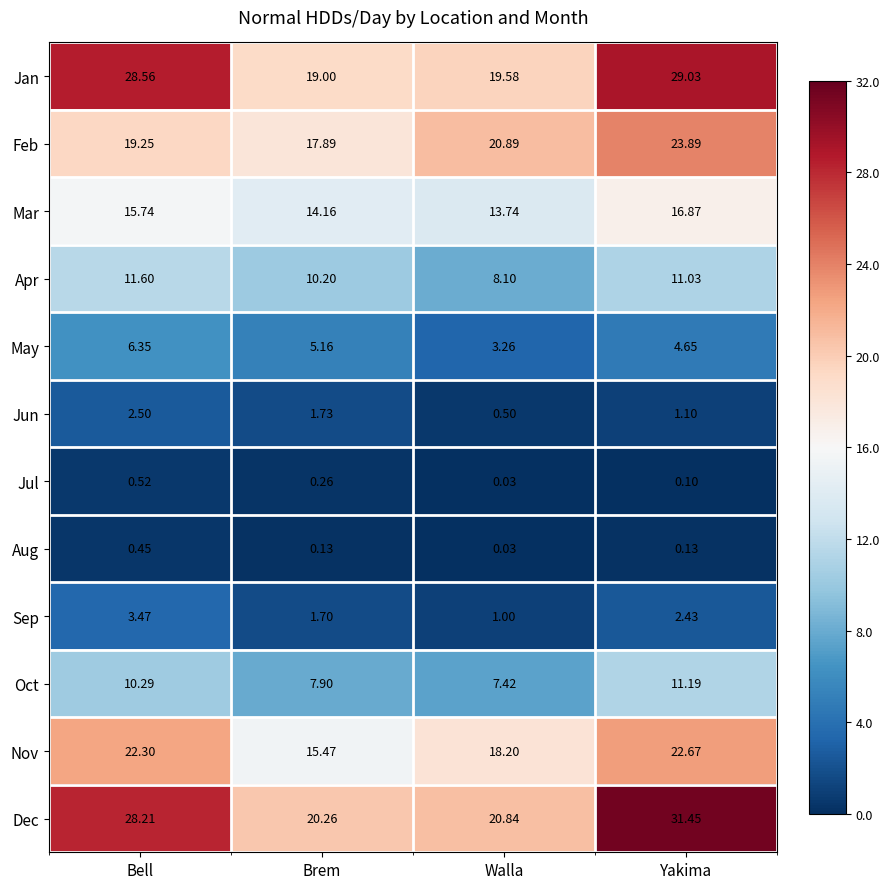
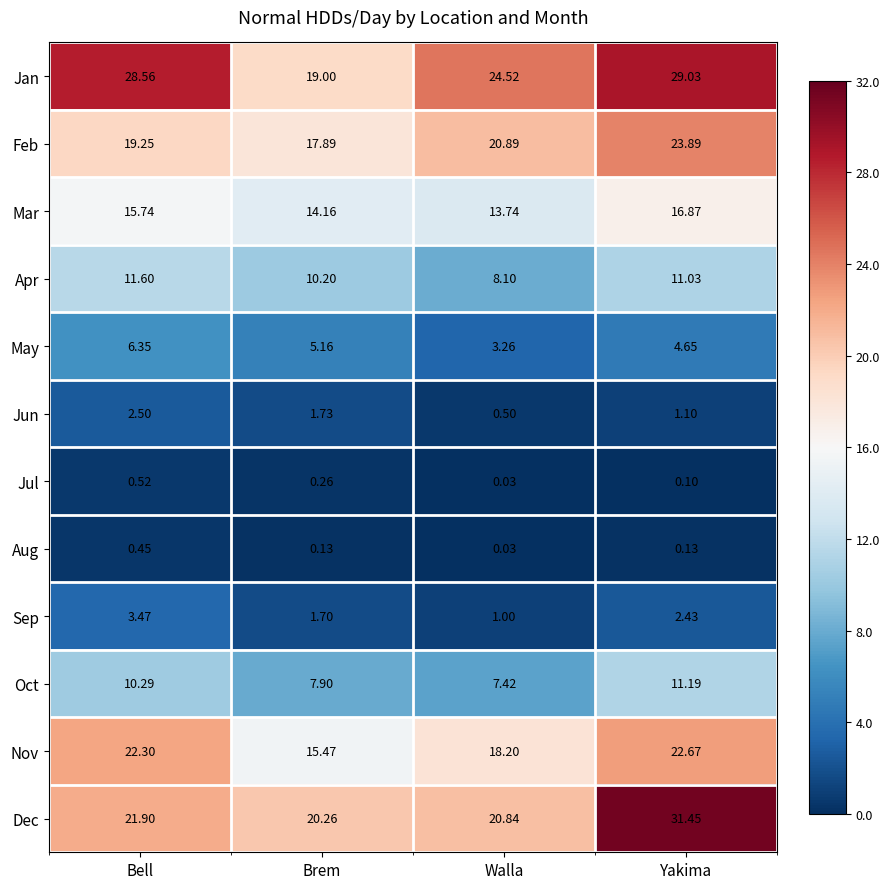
Jan, Walla: 19.58 -> 24.52
Dec, Bell: 28.21 -> 21.90
